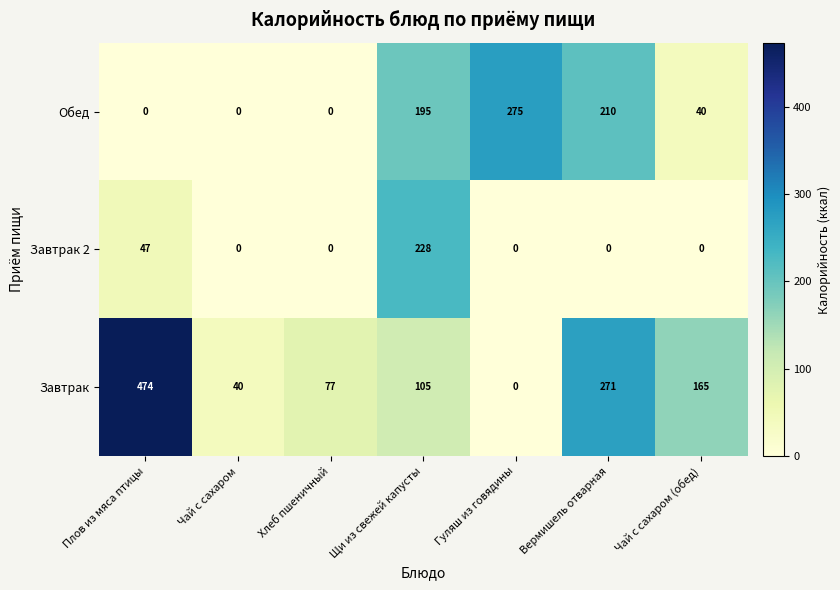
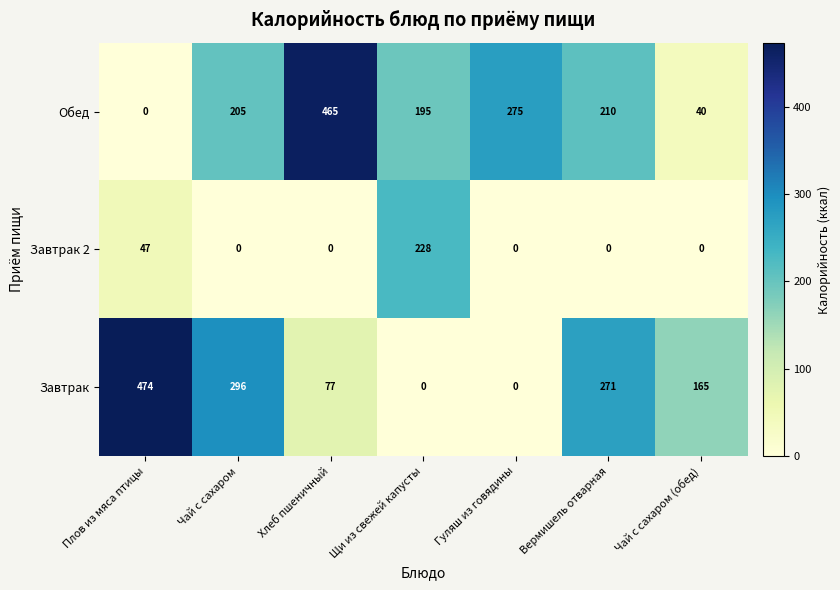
Обед, Чай с сахаром: 0 -> 205
Обед, Хлеб пшеничный: 0 -> 465
Завтрак, Чай с сахаром: 40 -> 296
Завтрак, Щи из свежей капусты: 105 -> 0
